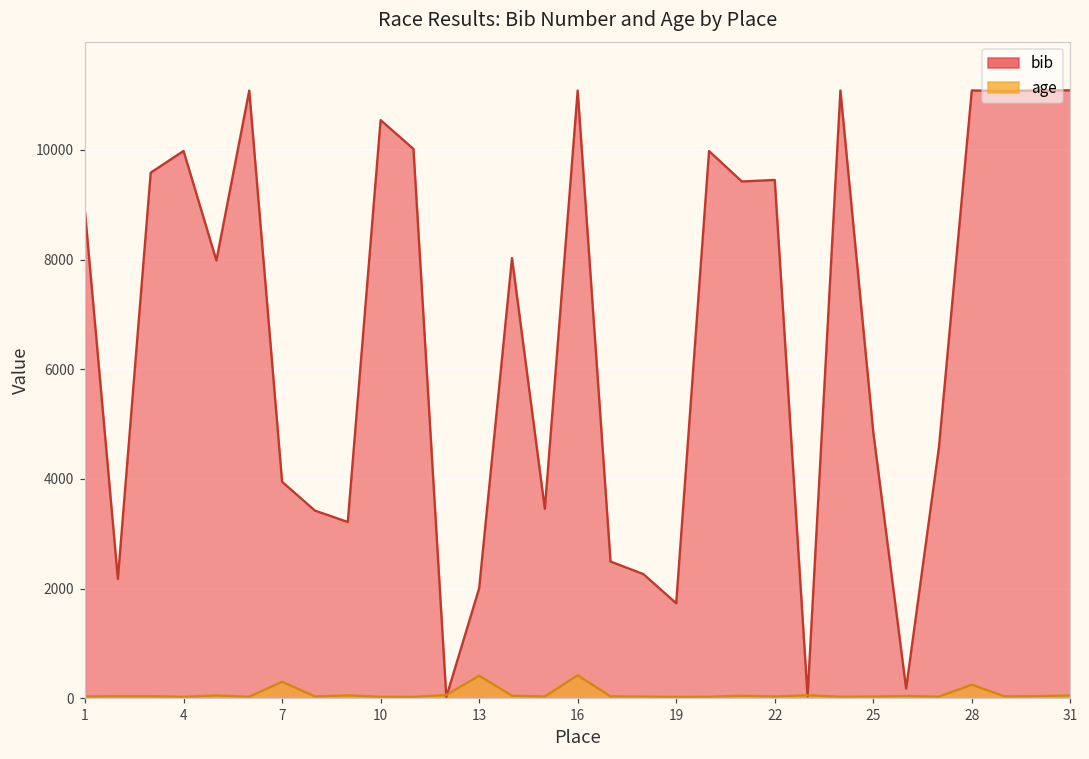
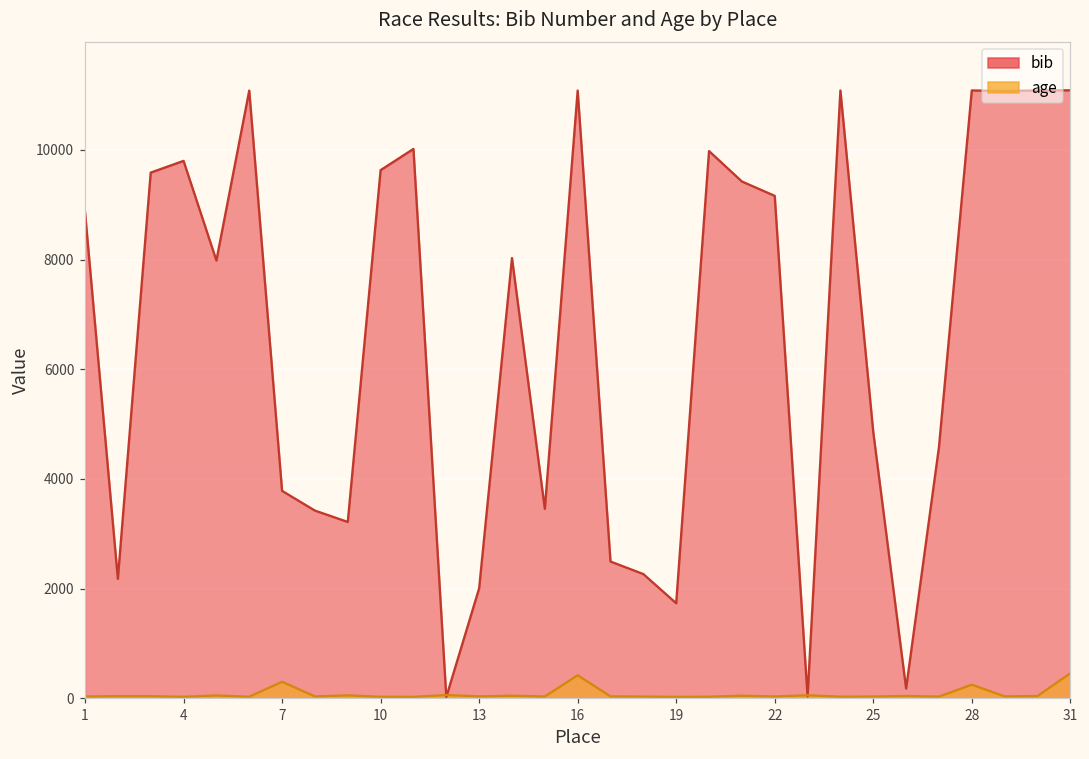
bib, 4: 10000 -> 9800
bib, 7: 3900 -> 3800
bib, 10: 10500 -> 9600
age, 13: 400 -> 0
bib, 22: 9500 -> 9200
age, 31: 100 -> 500
